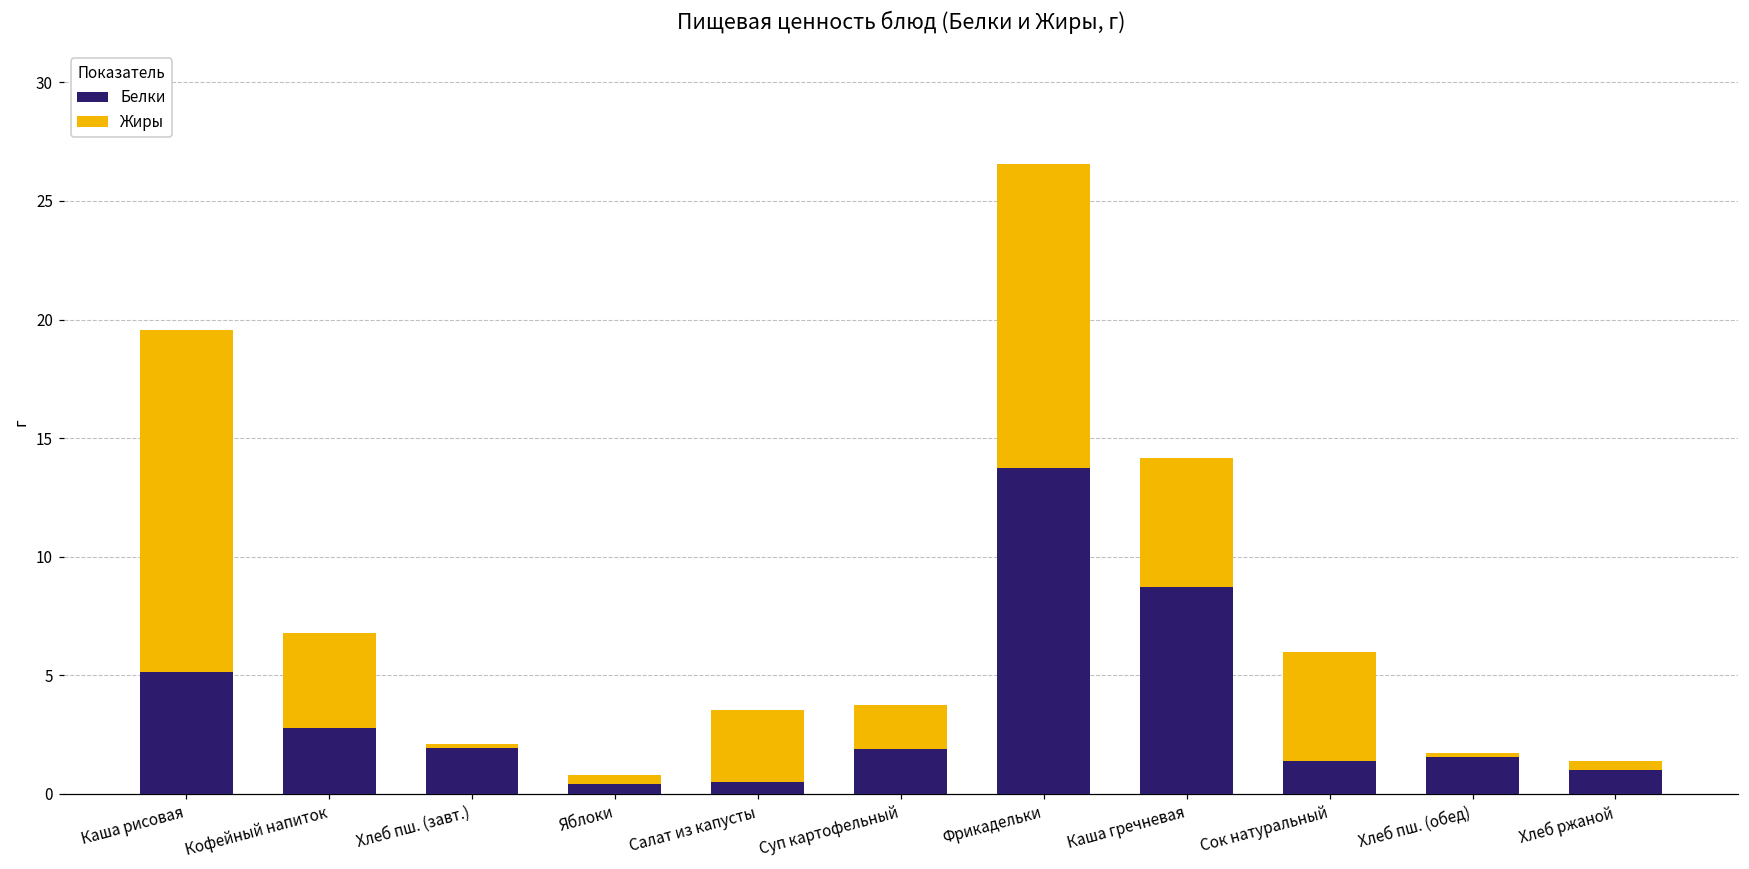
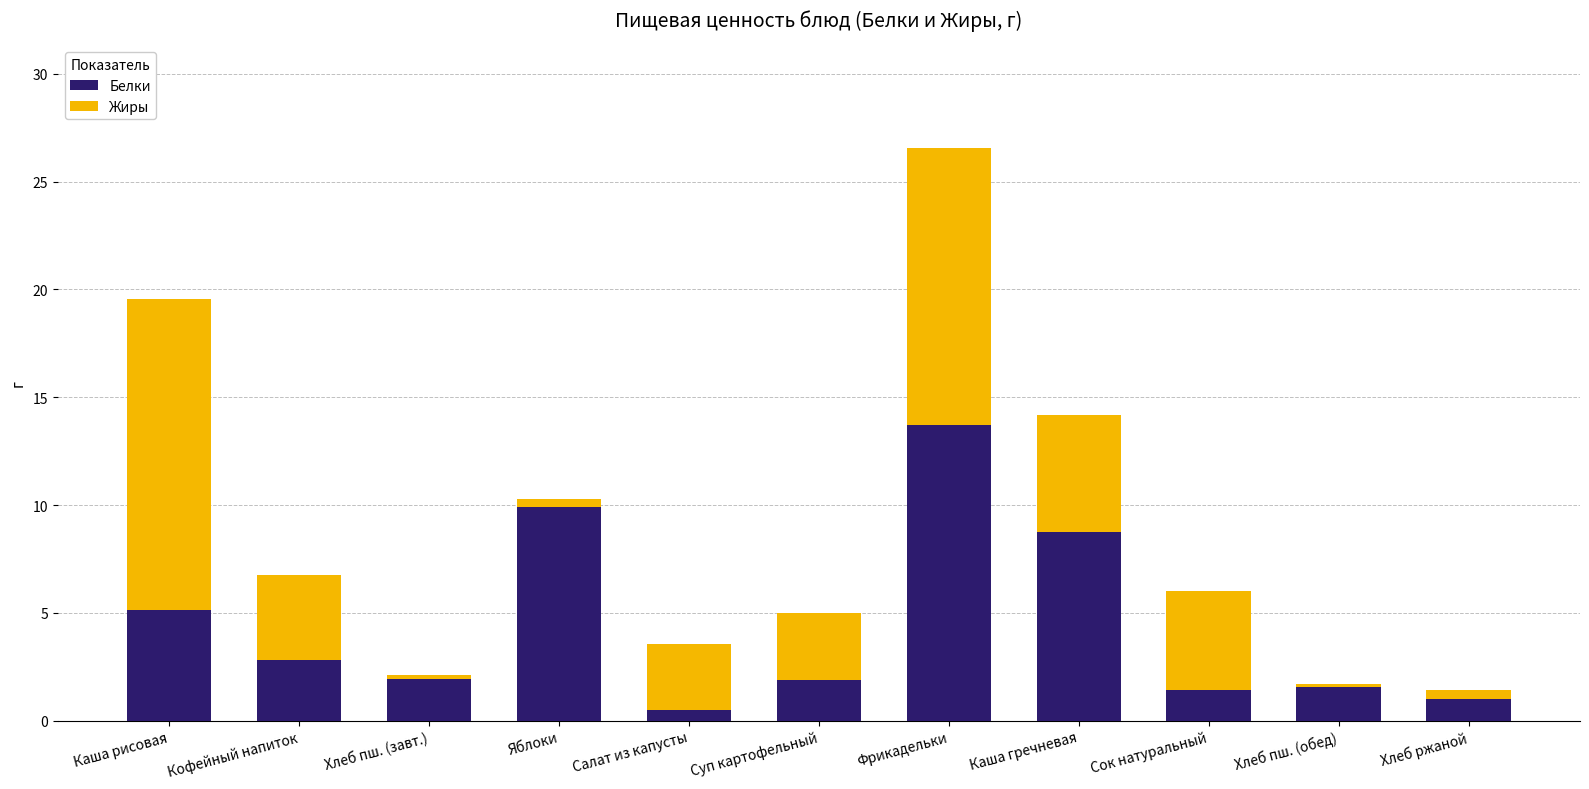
Белки, Яблоки: 0.4 -> 9.9
Жиры, Суп картофельный: 1.9 -> 3.1
